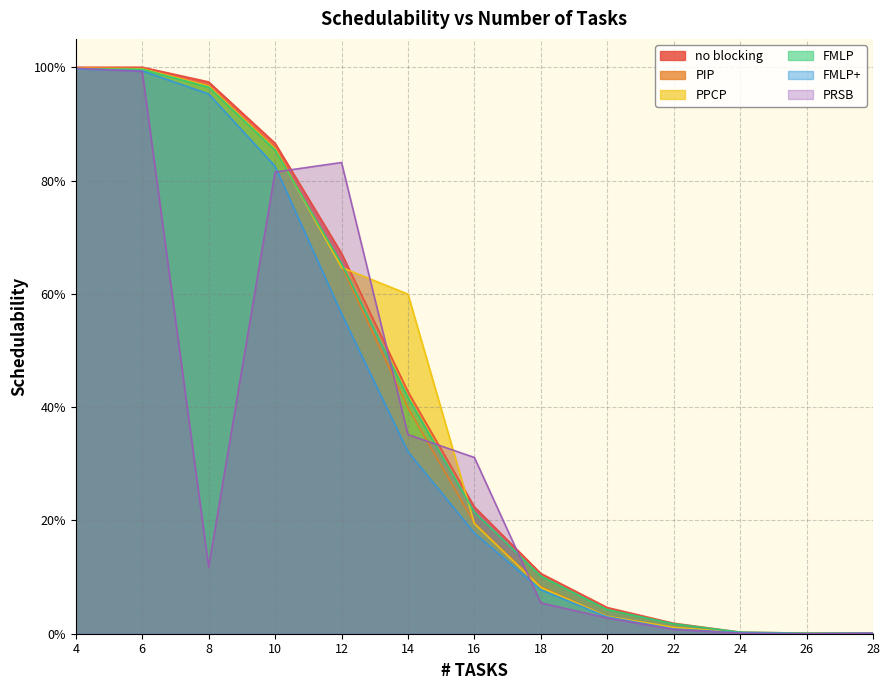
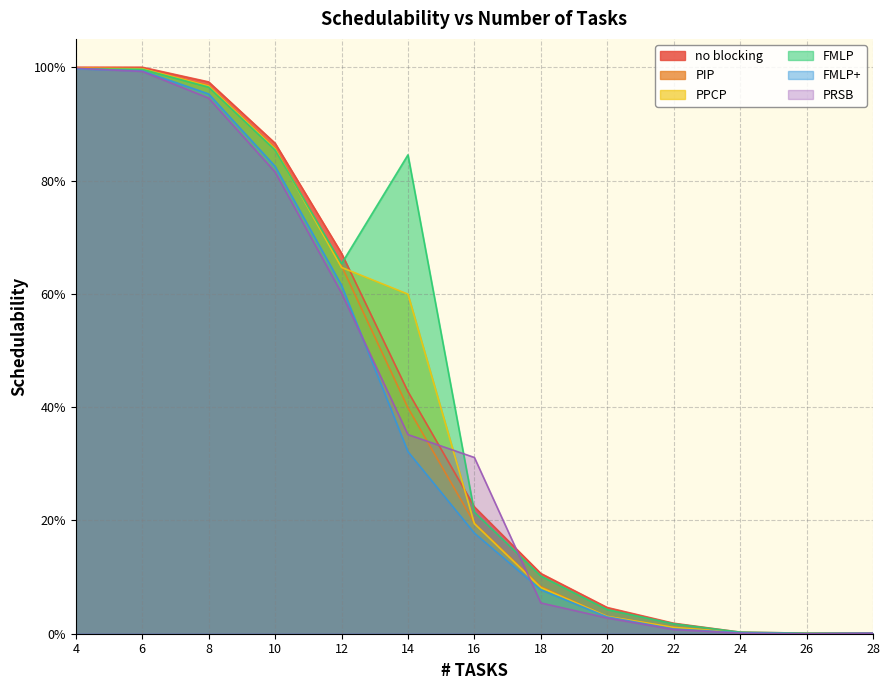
PRSB, 8: 12% -> 95%
FMLP+, 12: 56% -> 62%
PRSB, 12: 83% -> 60%
FMLP, 14: 42% -> 85%
